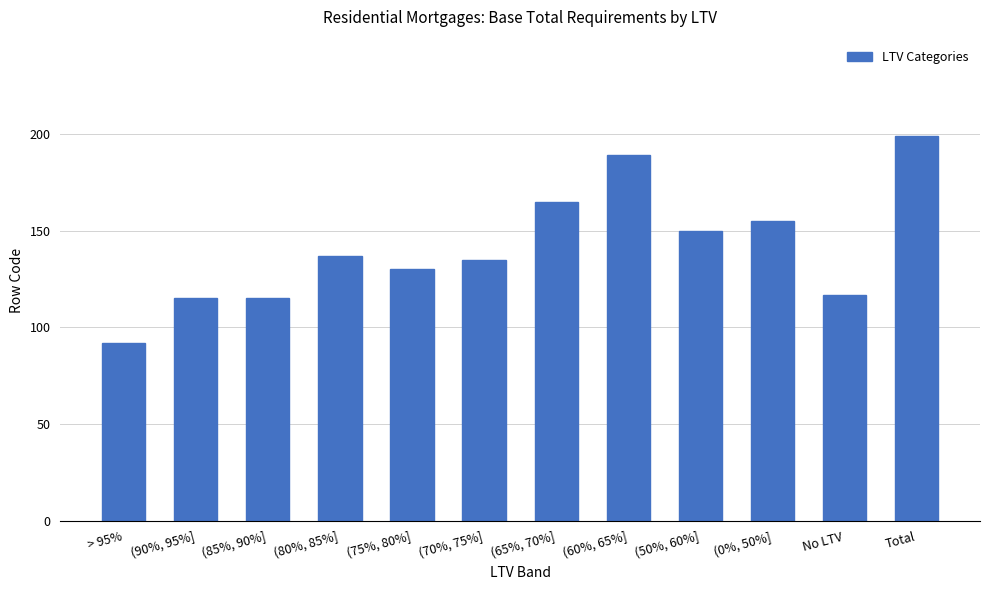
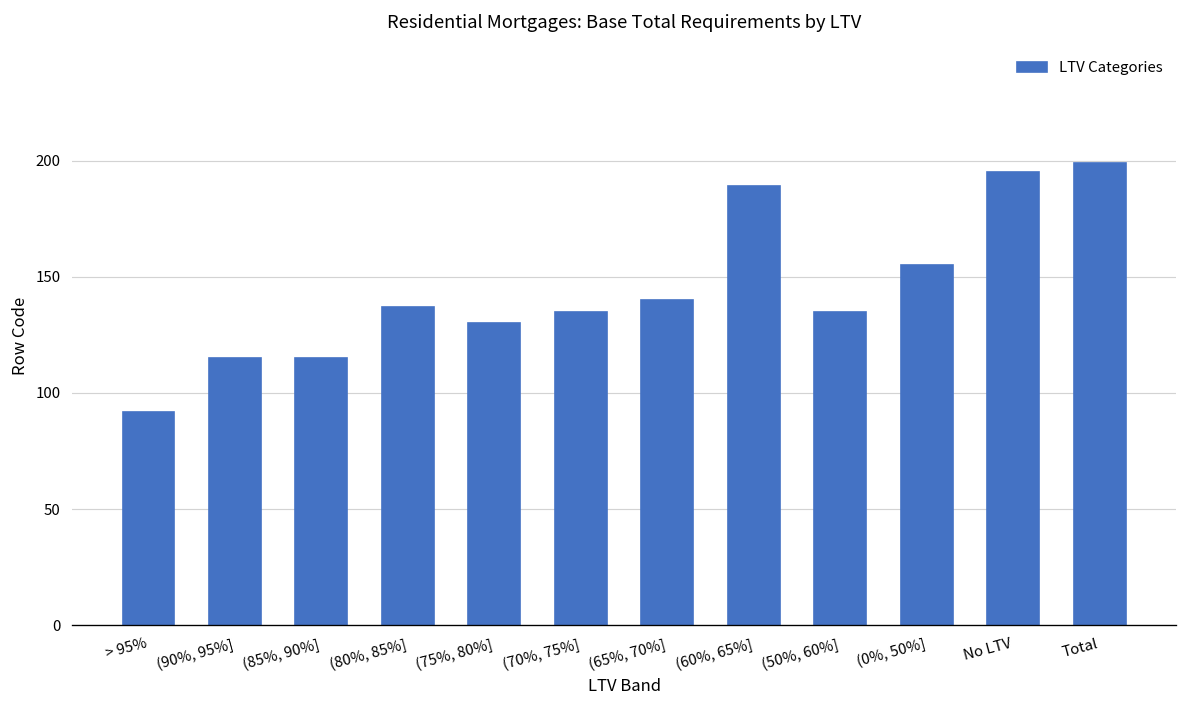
(65%, 70%]: 165 -> 140
(50%, 60%]: 150 -> 135
No LTV: 117 -> 195
